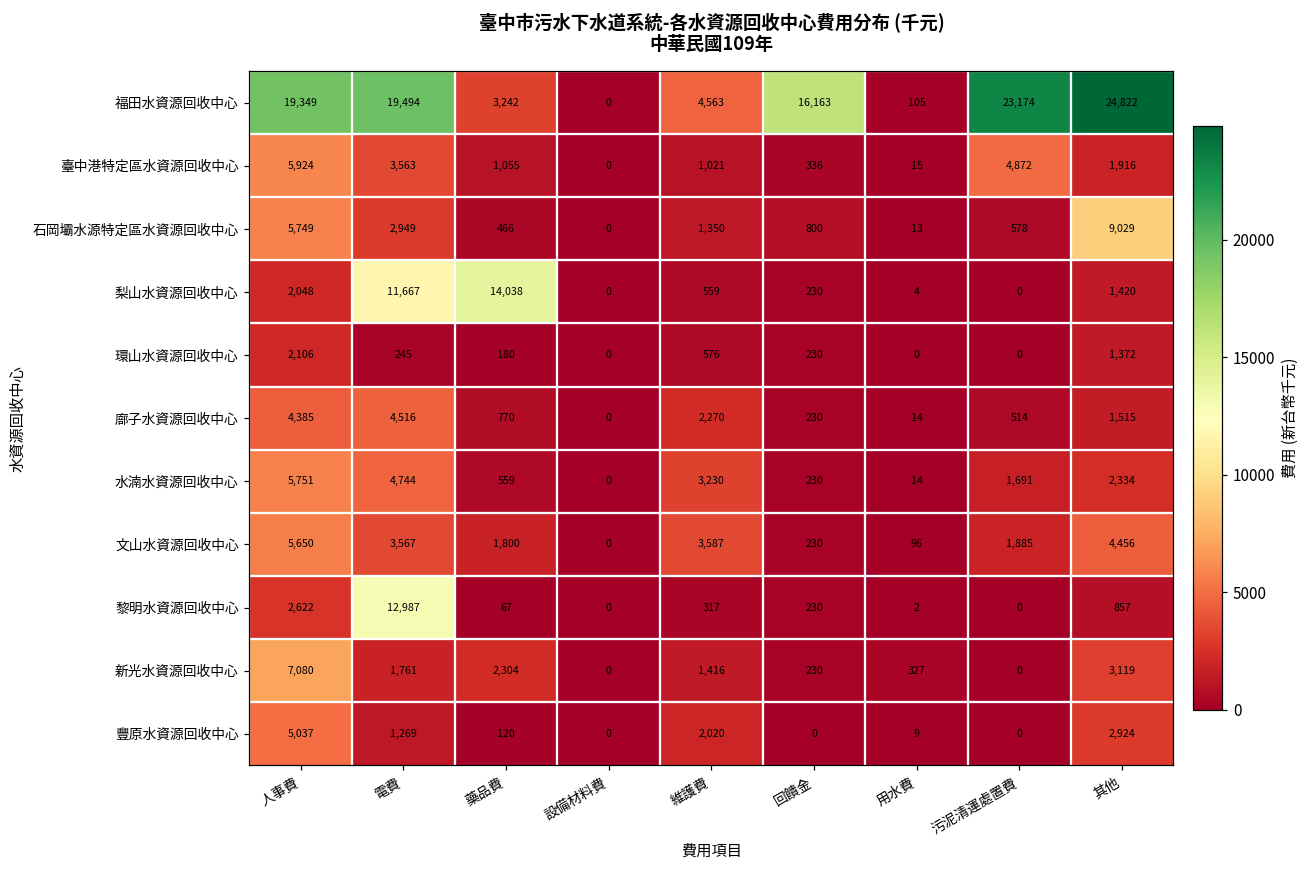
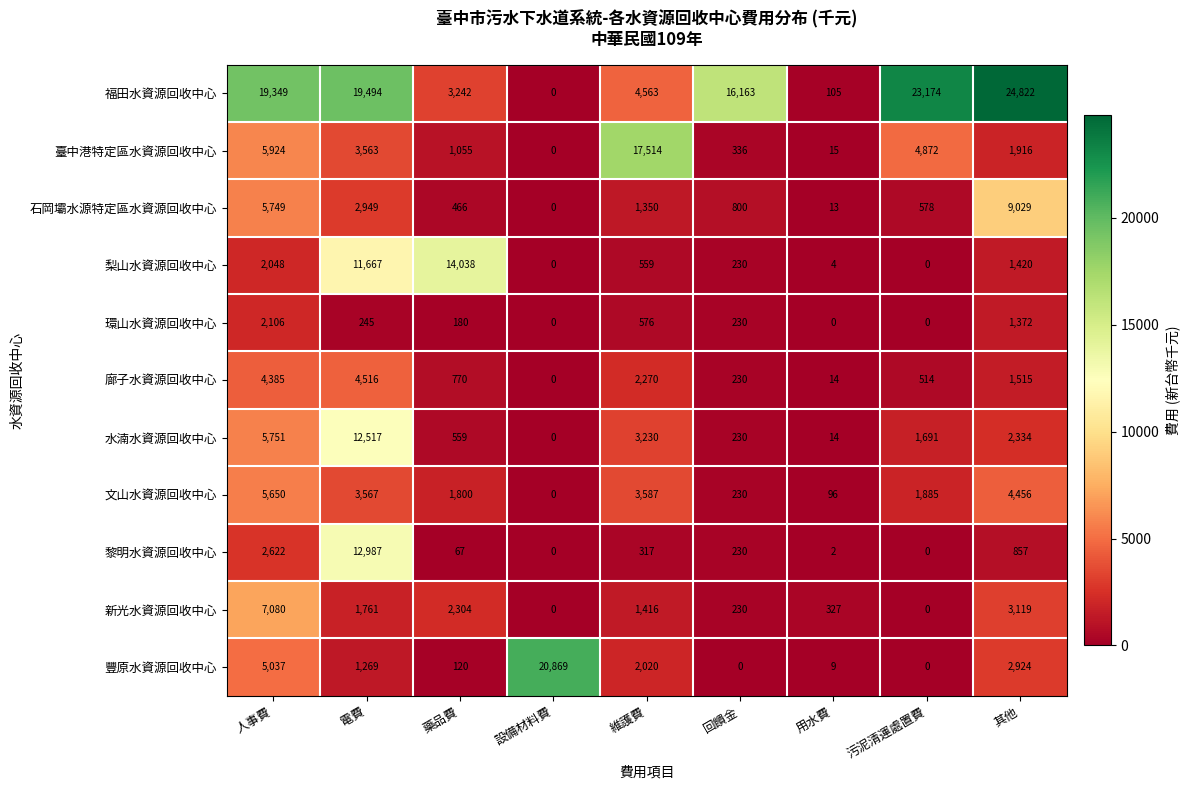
臺中港特定區水資源回收中心, 維護費: 1,021 -> 17,514
水湳水資源回收中心, 電費: 4,744 -> 12,517
豐原水資源回收中心, 設備材料費: 0 -> 20,869
